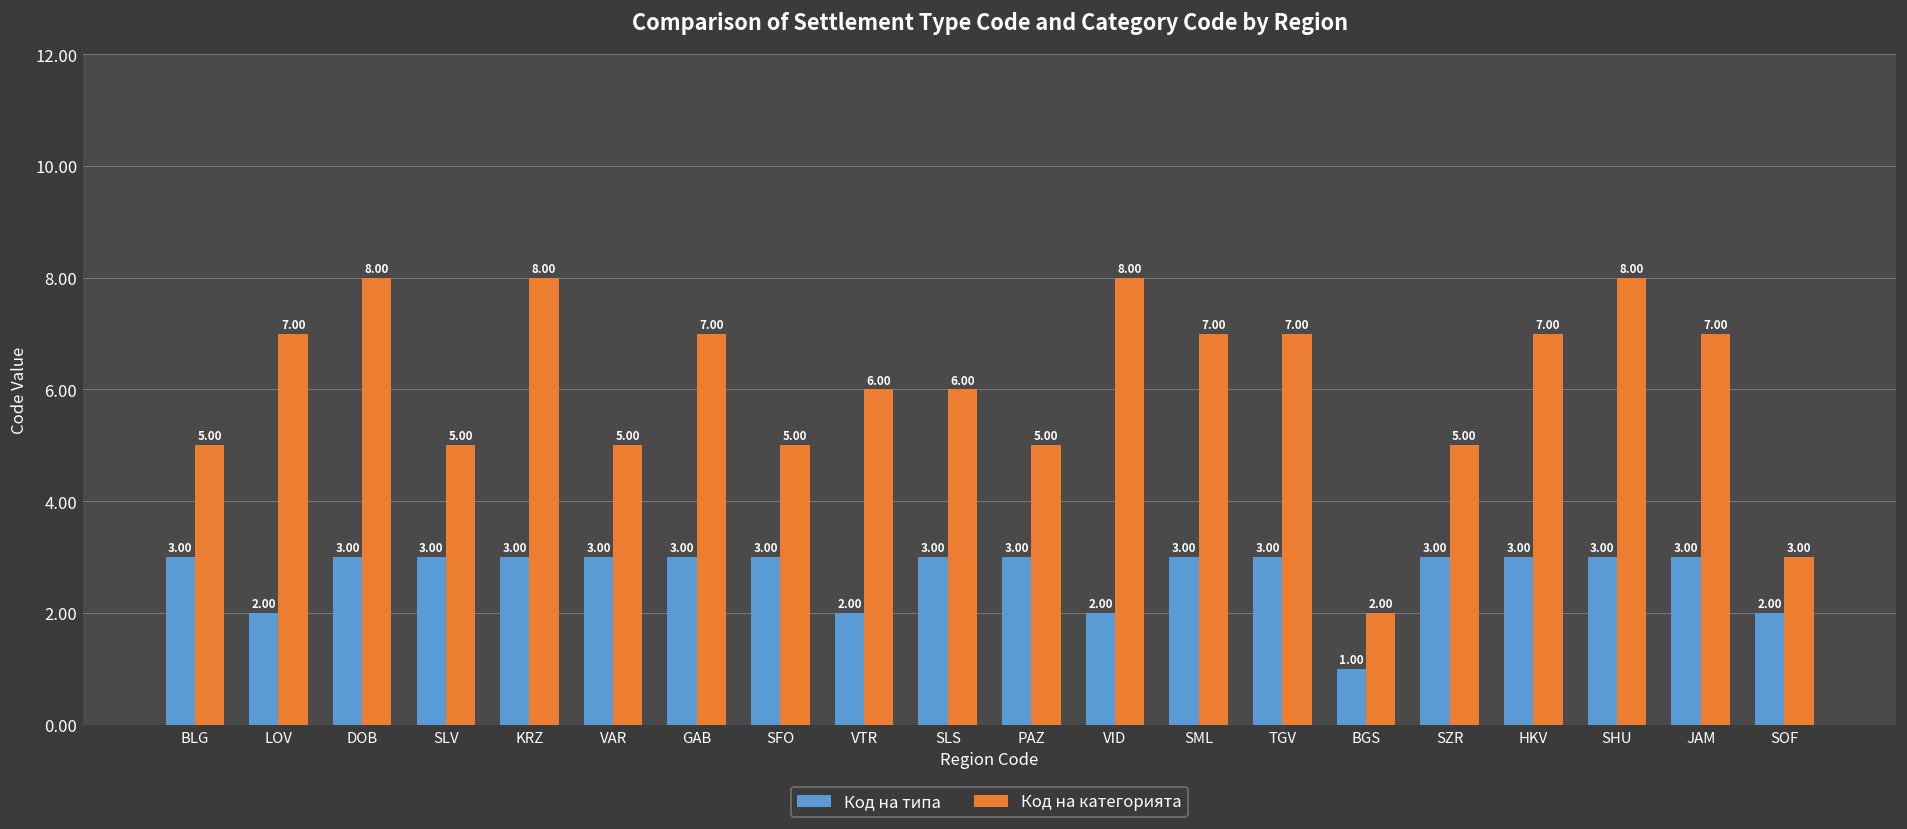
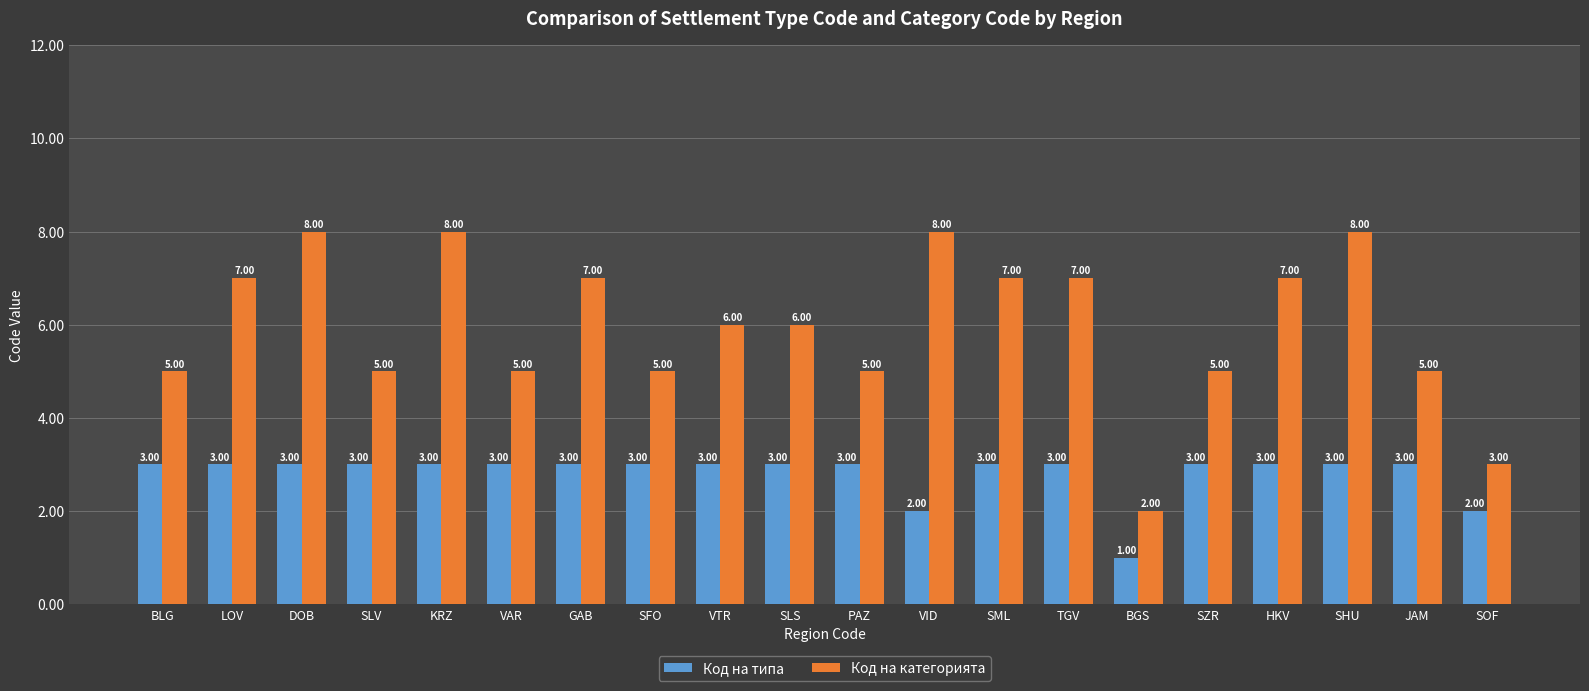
Код на типа, LOV: 2.00 -> 3.00
Код на типа, VTR: 2.00 -> 3.00
Код на категорията, JAM: 7.00 -> 5.00
